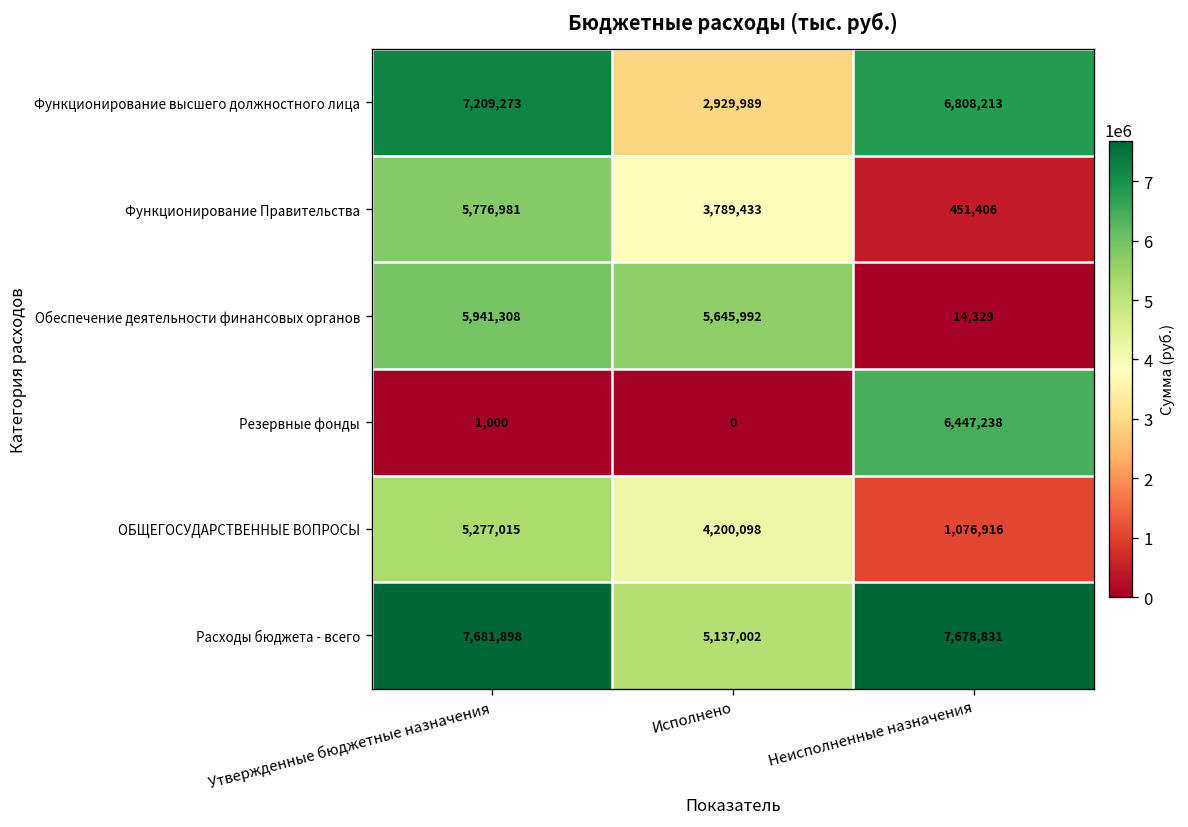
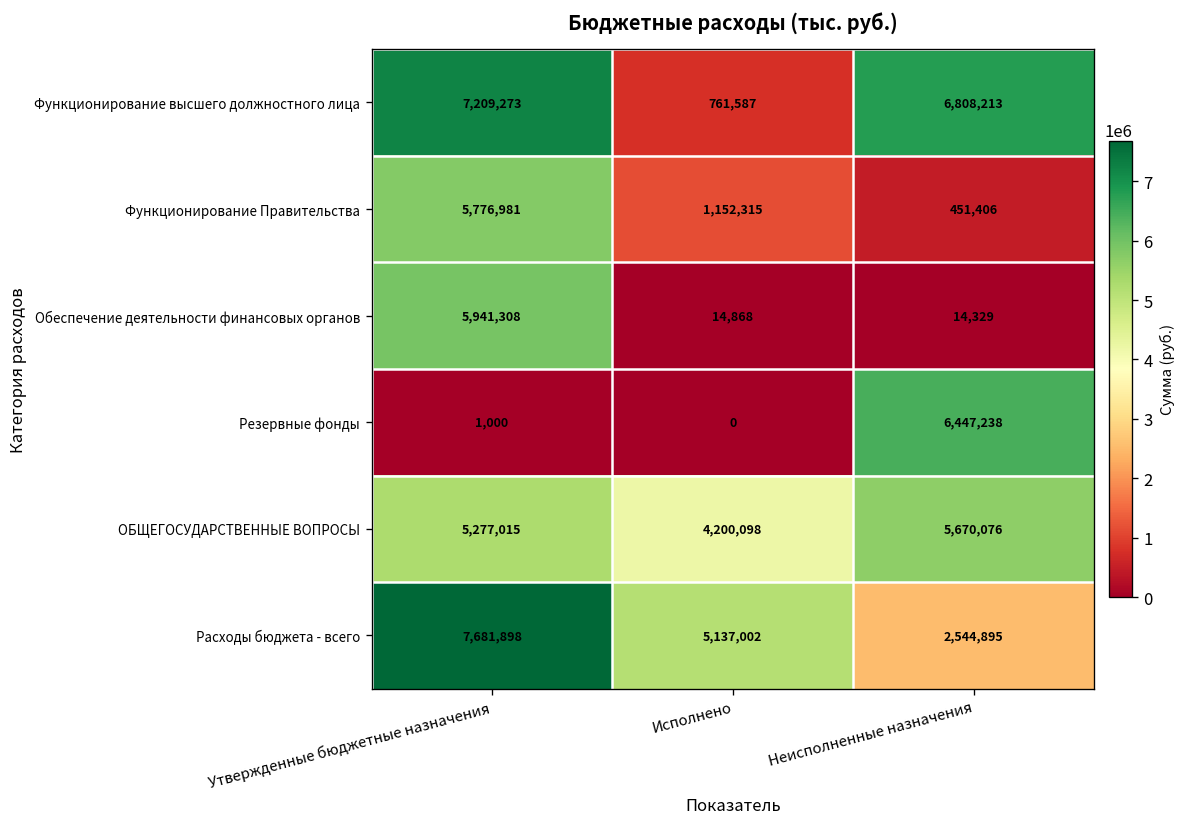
Функционирование высшего должностного лица, Исполнено: 2,929,989 -> 761,587
Функционирование Правительства, Исполнено: 3,789,433 -> 1,152,315
Обеспечение деятельности финансовых органов, Исполнено: 5,645,992 -> 14,868
ОБЩЕГОСУДАРСТВЕННЫЕ ВОПРОСЫ, Неисполненные назначения: 1,076,916 -> 5,670,076
Расходы бюджета - всего, Неисполненные назначения: 7,678,831 -> 2,544,895
